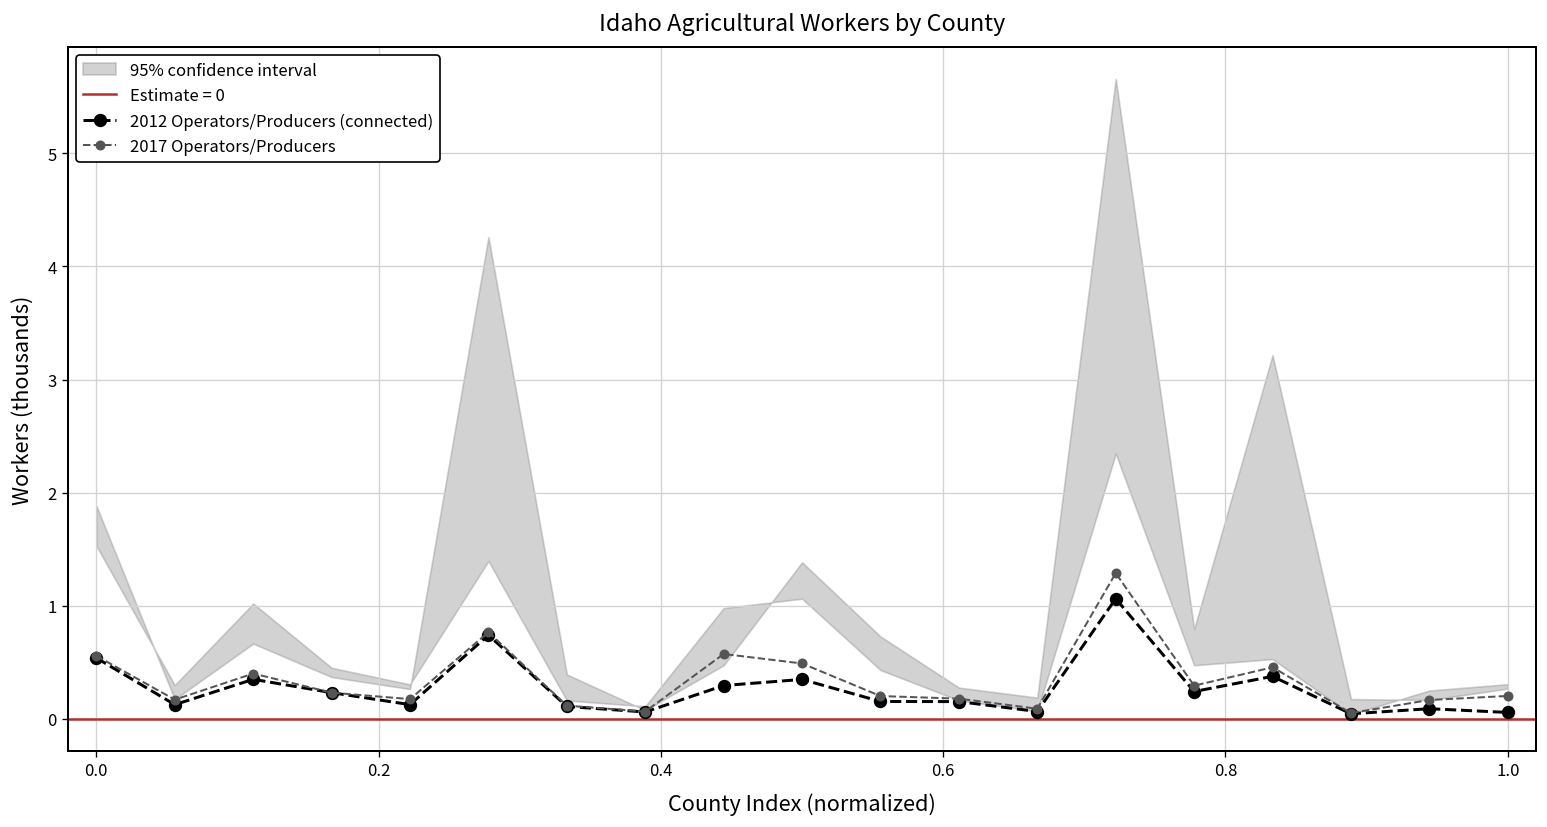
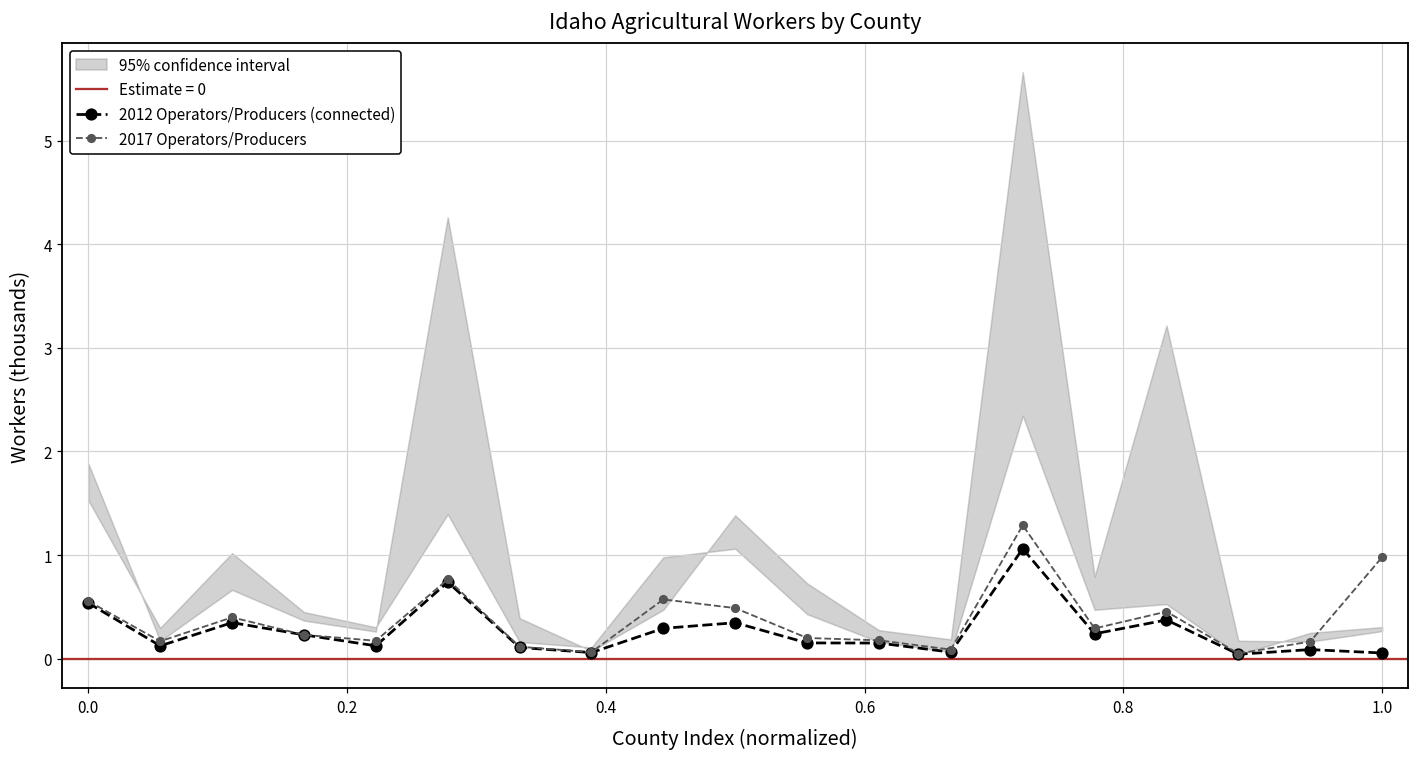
2017 Operators/Producers, 1.0: 0.2 -> 1.0
